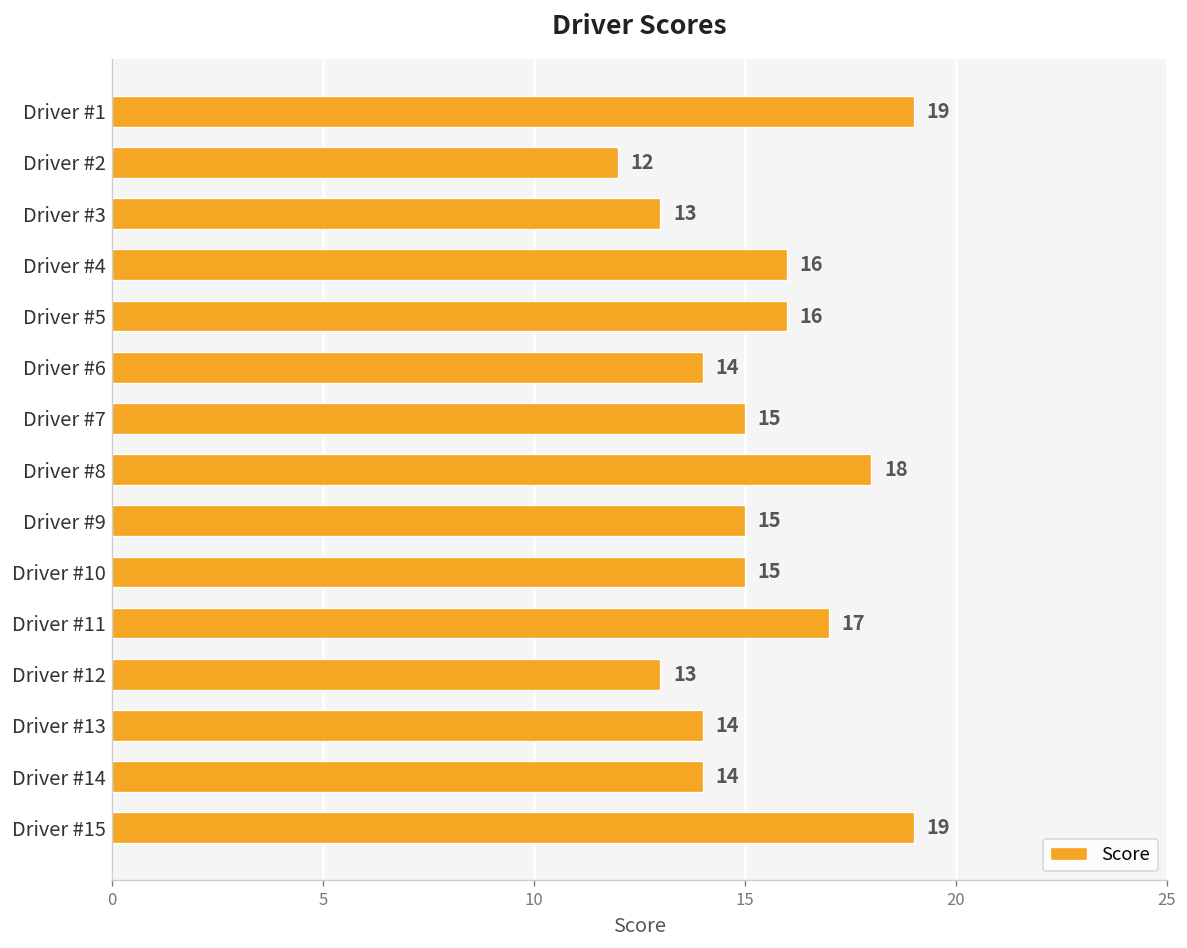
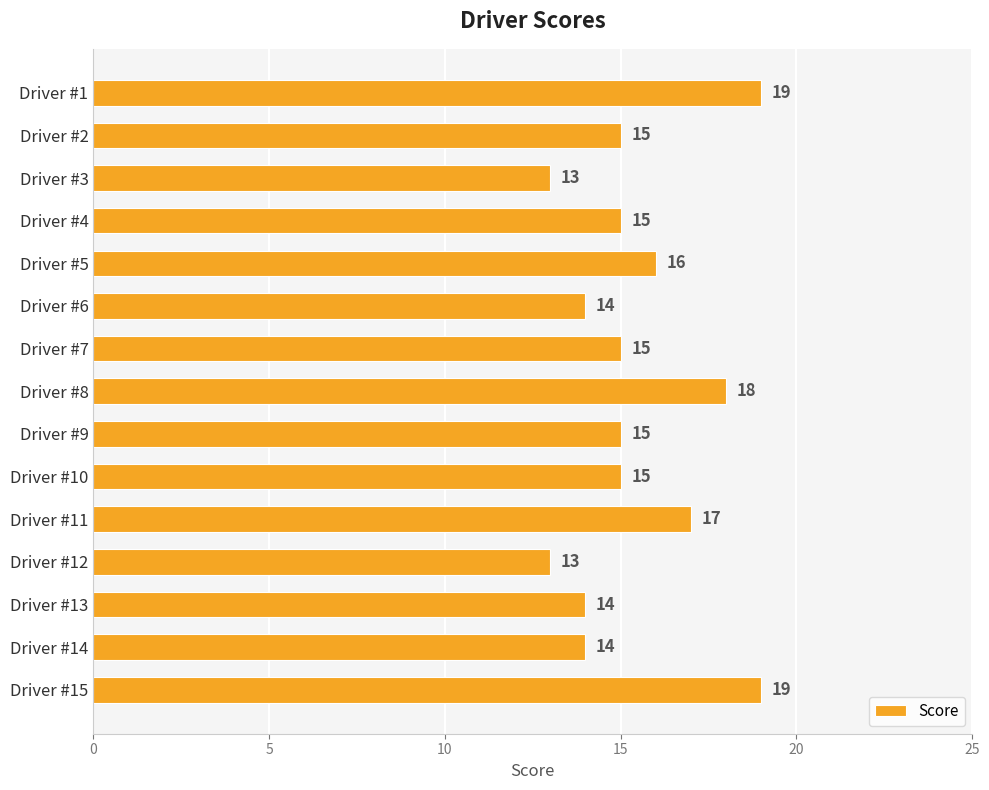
Driver #2: 12 -> 15
Driver #4: 16 -> 15
